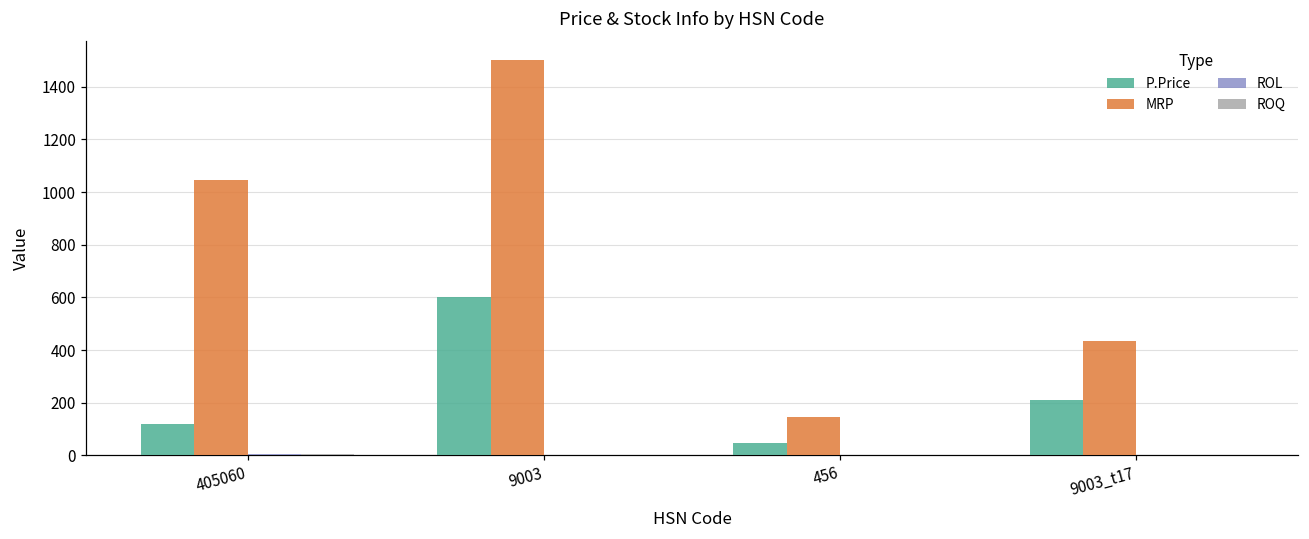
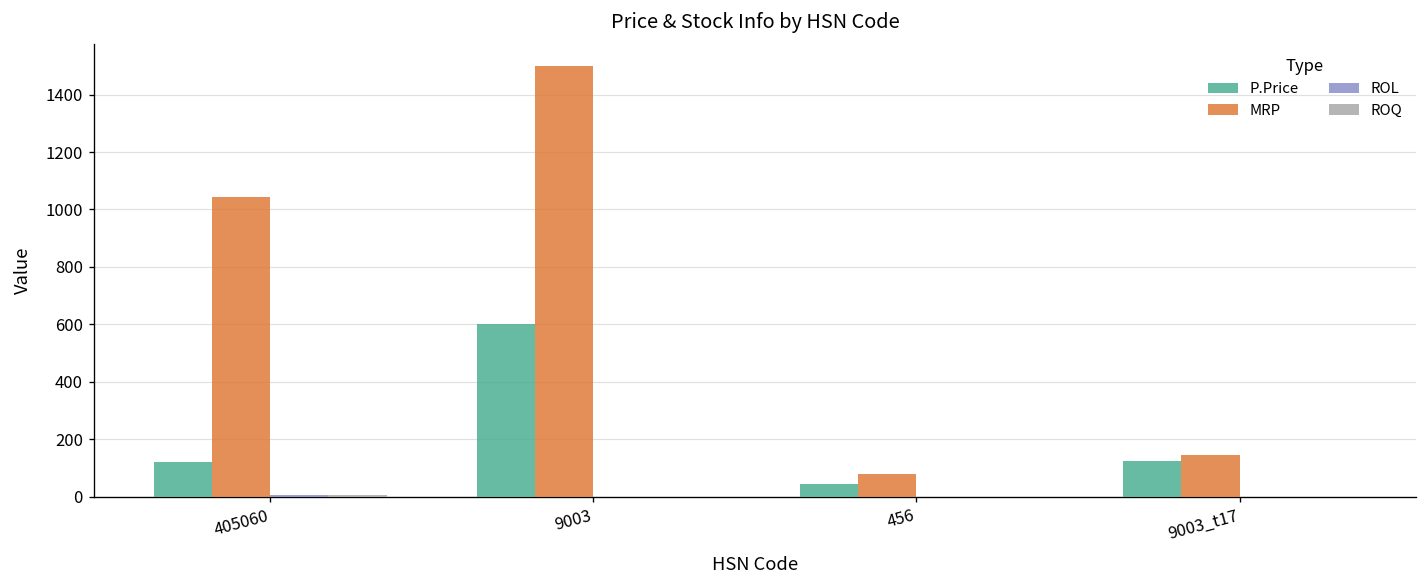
MRP, 456: 140 -> 80
P.Price, 9003_t17: 210 -> 120
MRP, 9003_t17: 440 -> 150
